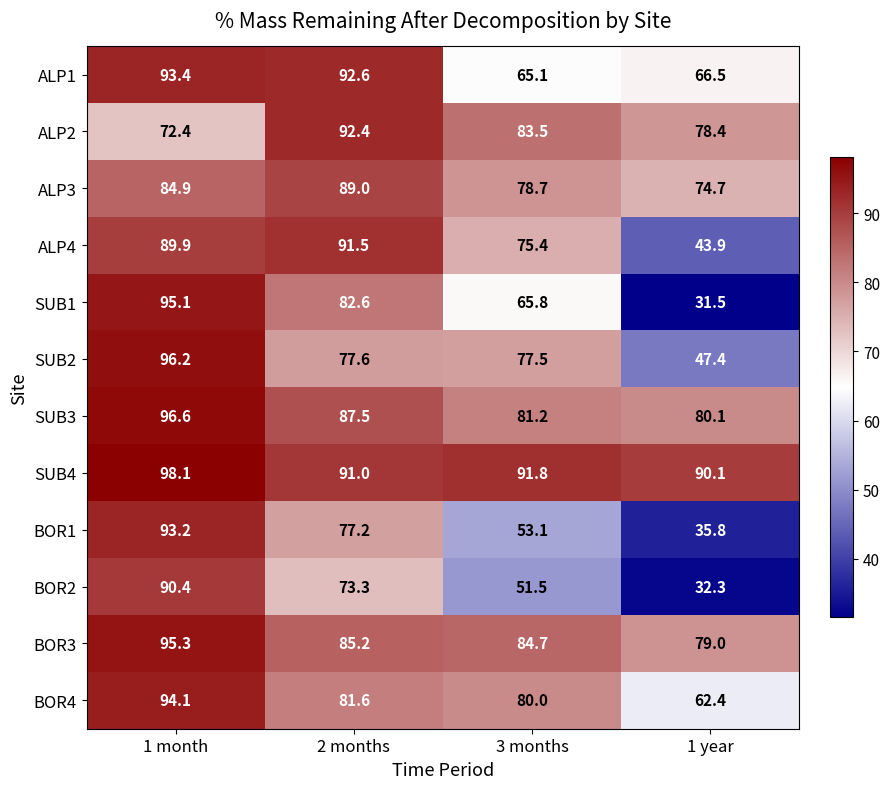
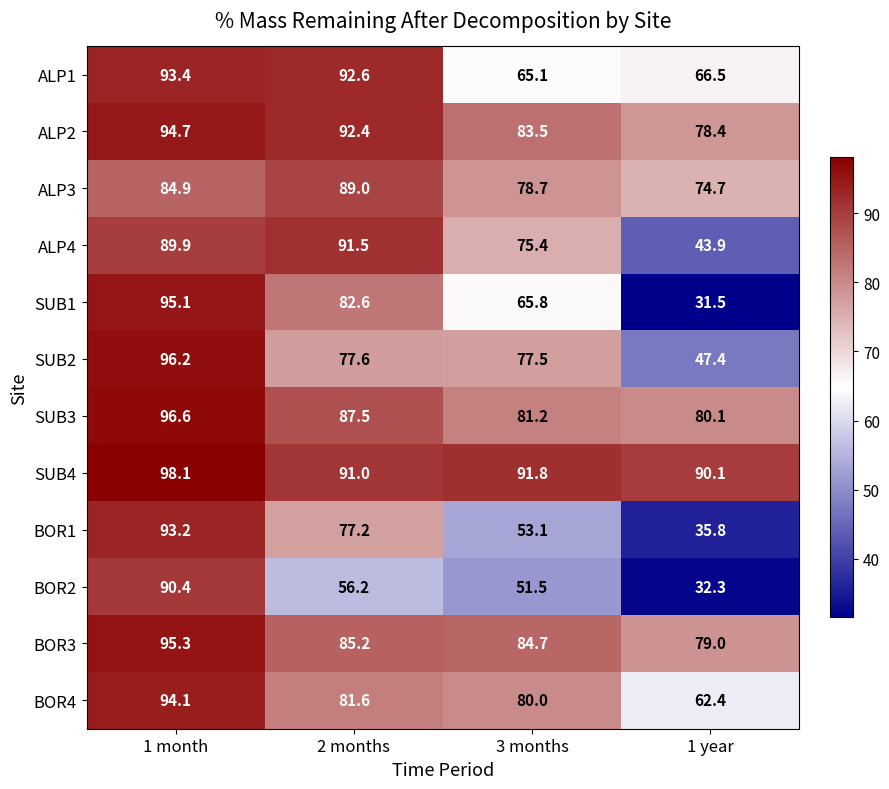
ALP2, 1 month: 72.4 -> 94.7
BOR2, 2 months: 73.3 -> 56.2
